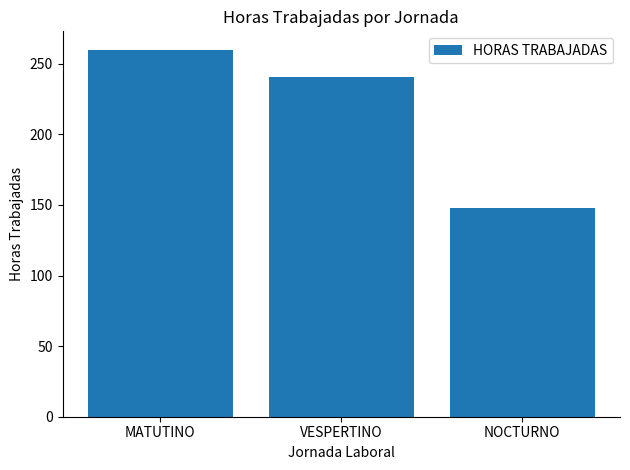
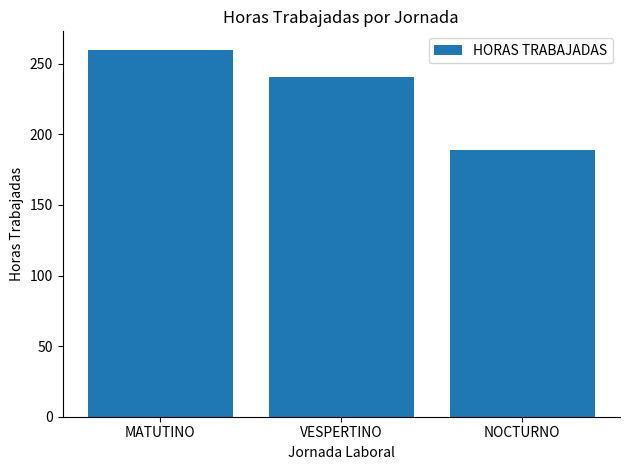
NOCTURNO: 148 -> 189
